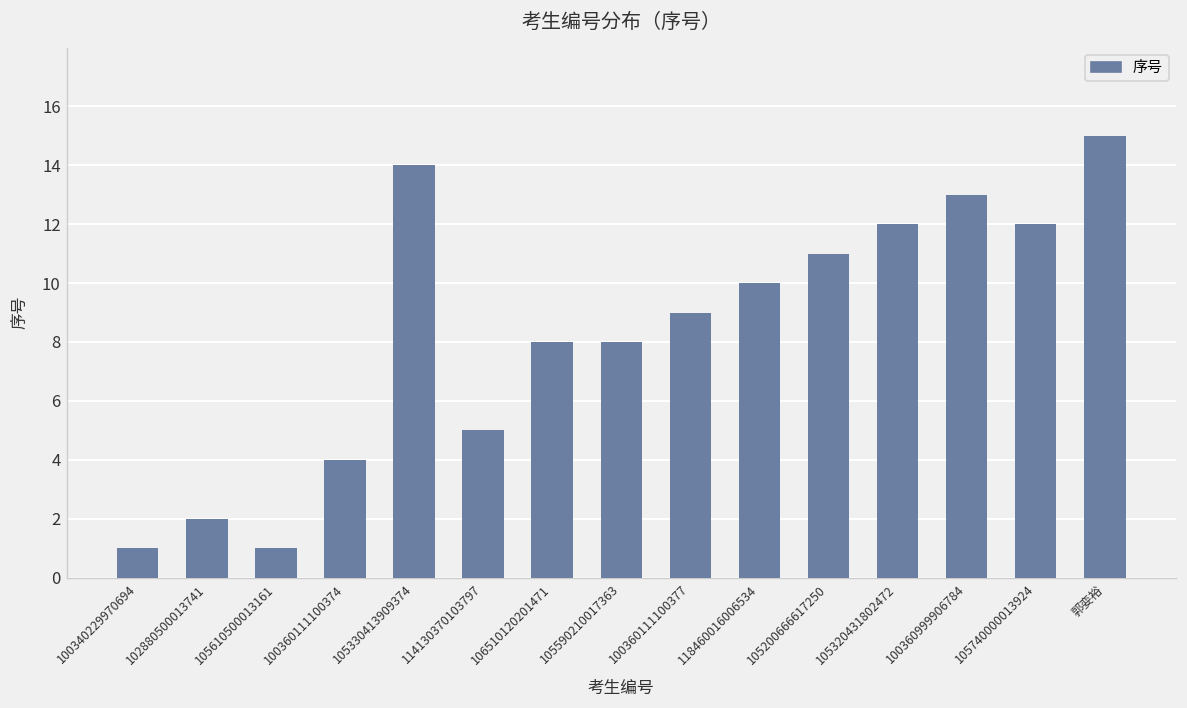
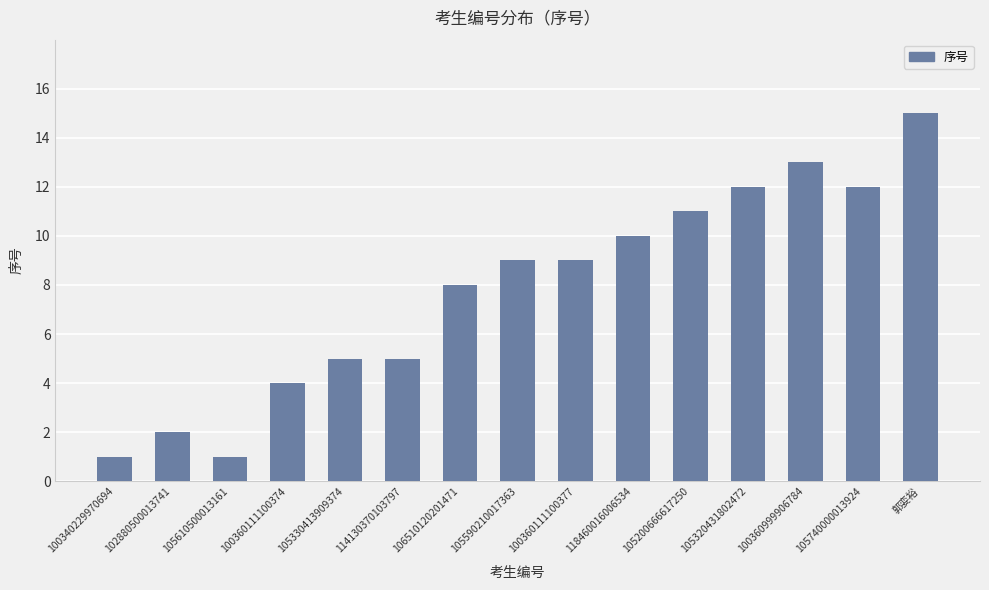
105330413909374: 14 -> 5
105590210017363: 8 -> 9
